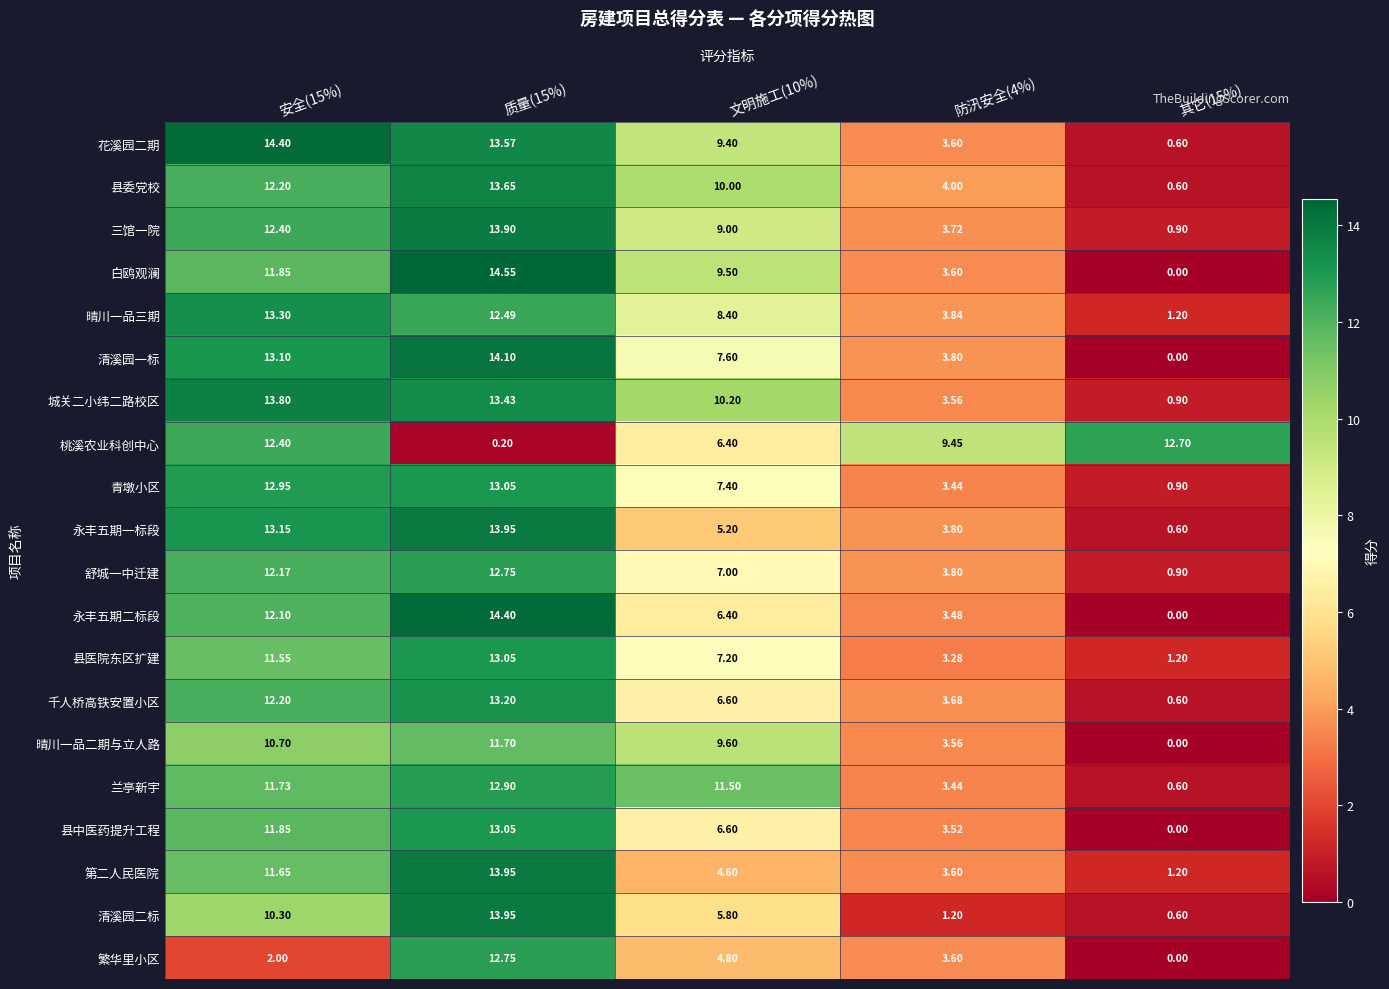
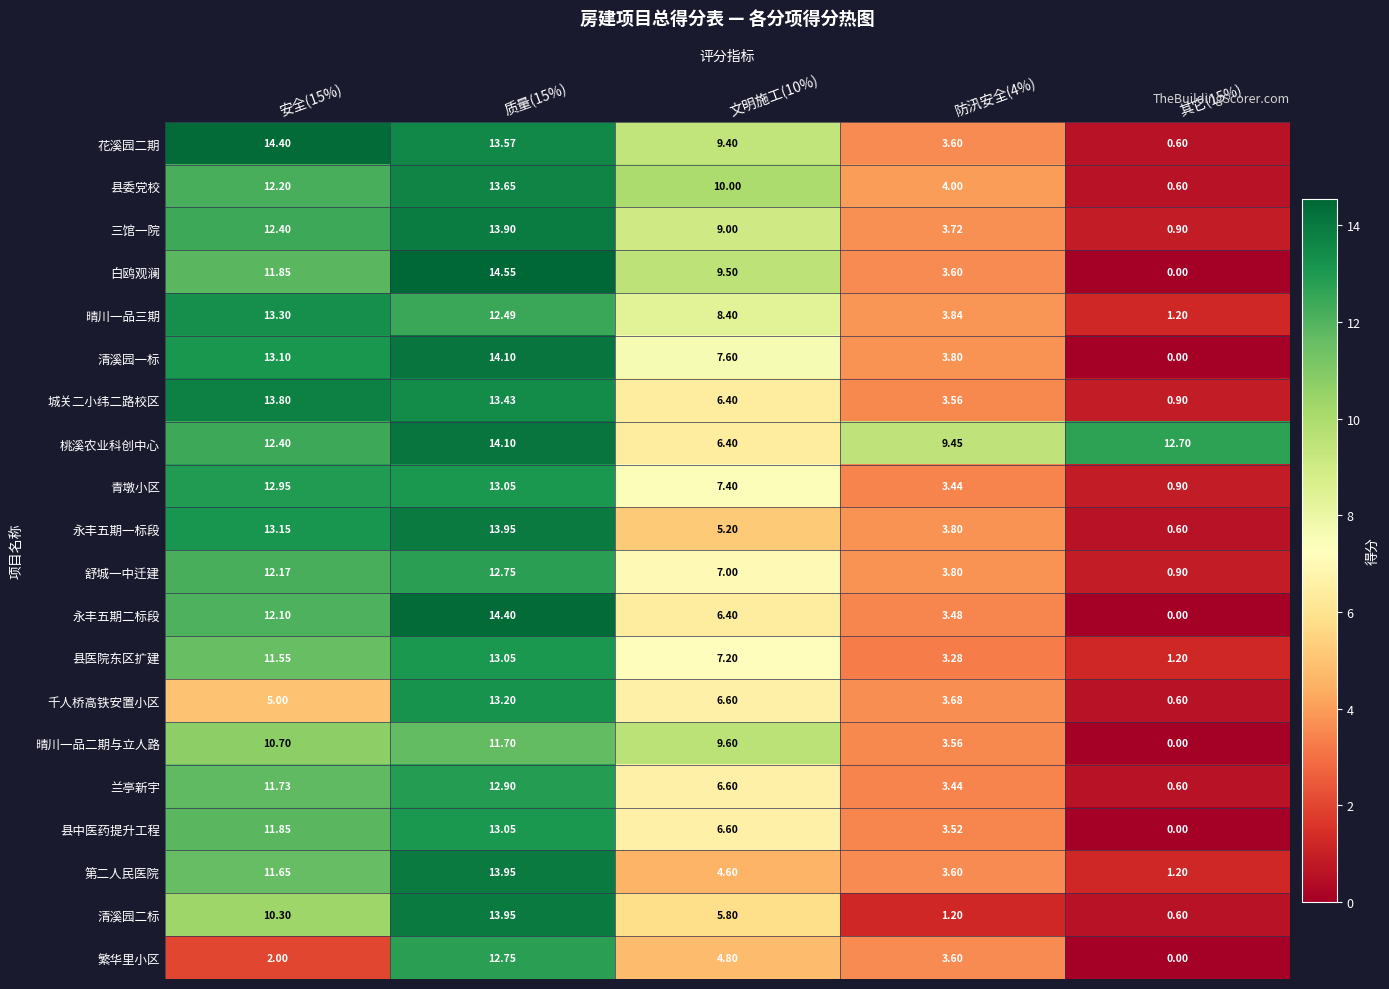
城关二小纬二路校区, 文明施工(10%): 10.20 -> 6.40
桃溪农业科创中心, 质量(15%): 0.20 -> 14.10
千人桥高铁安置小区, 安全(15%): 12.20 -> 5.00
兰亭新宇, 文明施工(10%): 11.50 -> 6.60
